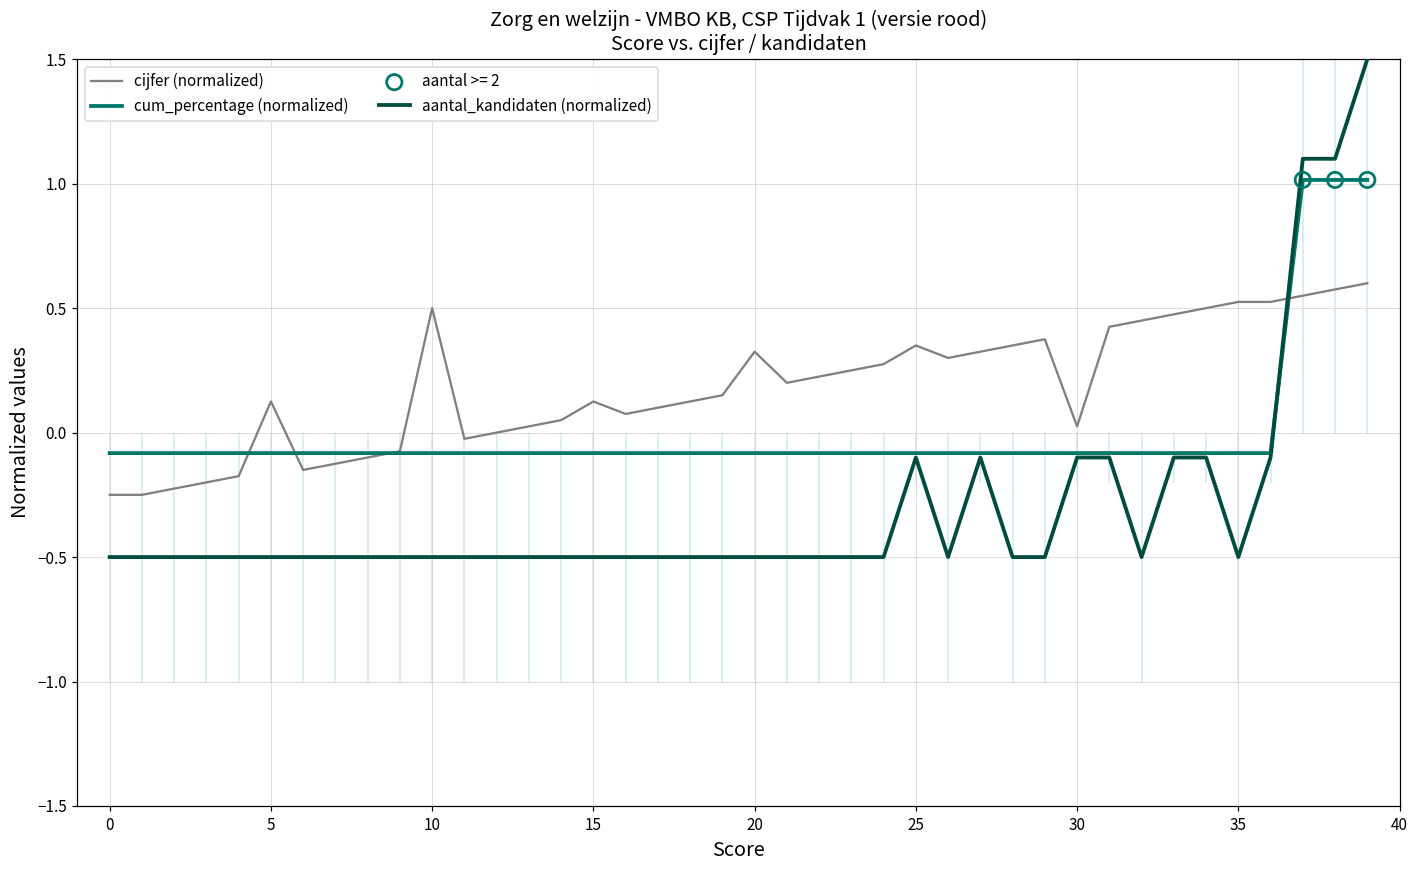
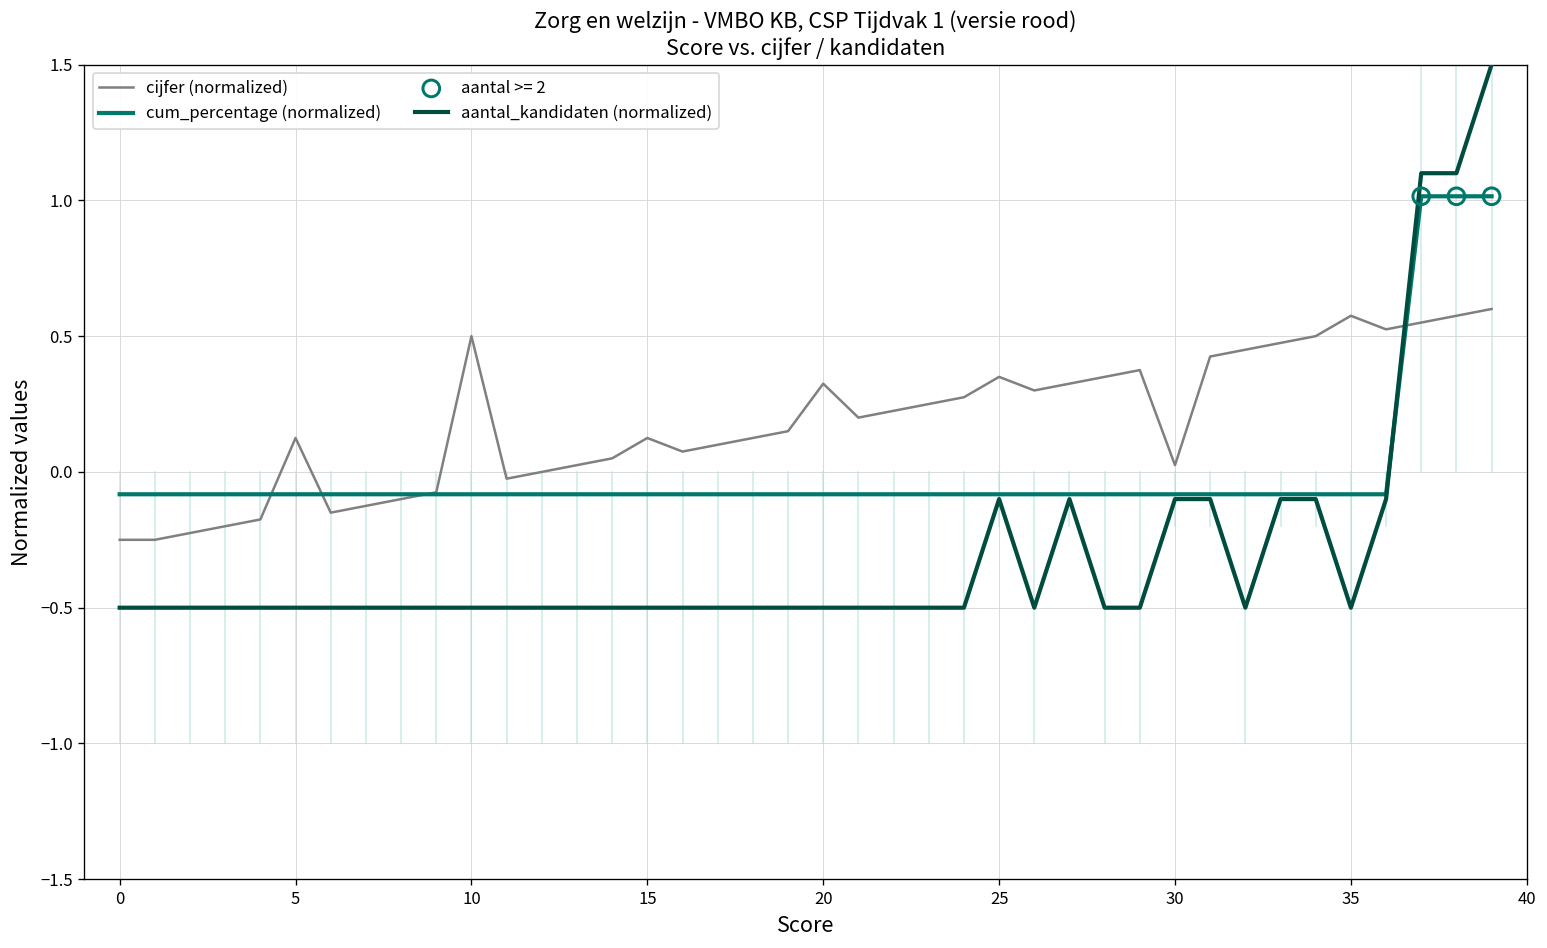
cijfer (normalized), 35: 0.52 -> 0.58
